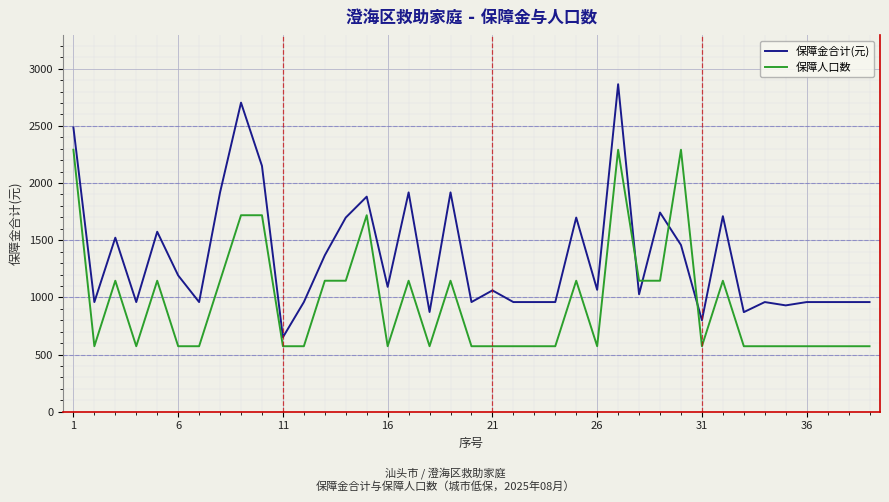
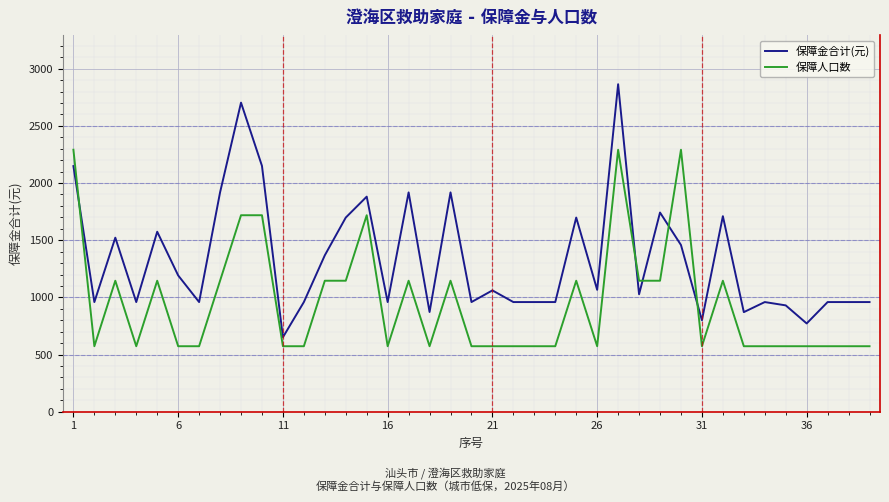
保障金合计(元), 1: 2490 -> 2150
保障金合计(元), 16: 1090 -> 960
保障金合计(元), 36: 960 -> 770
